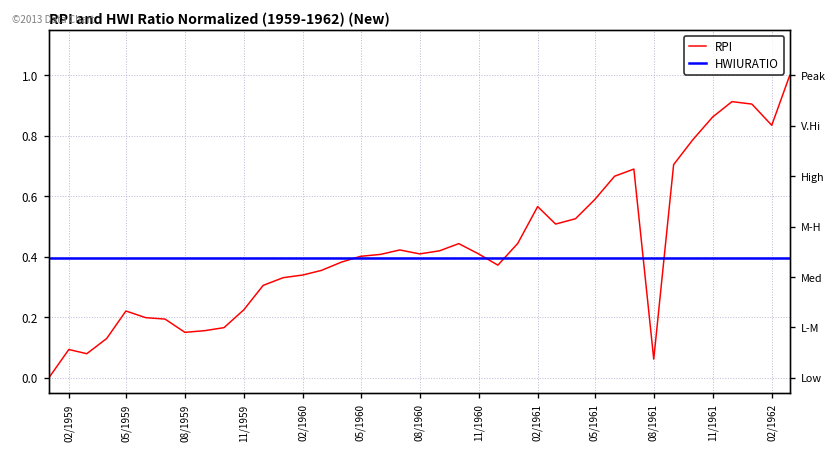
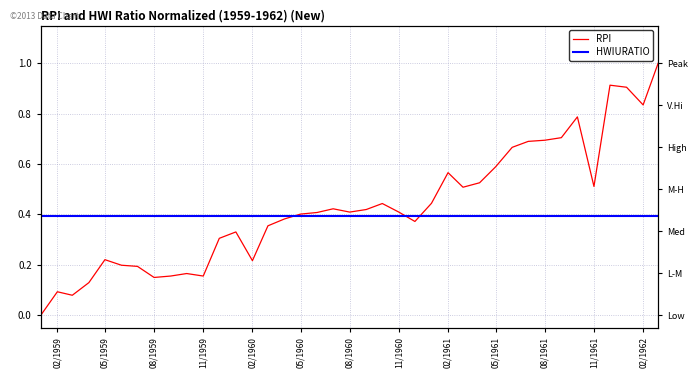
RPI, 11/1959: 0.22 -> 0.16
RPI, 02/1960: 0.34 -> 0.22
RPI, 08/1961: 0.06 -> 0.69
RPI, 11/1961: 0.86 -> 0.51
